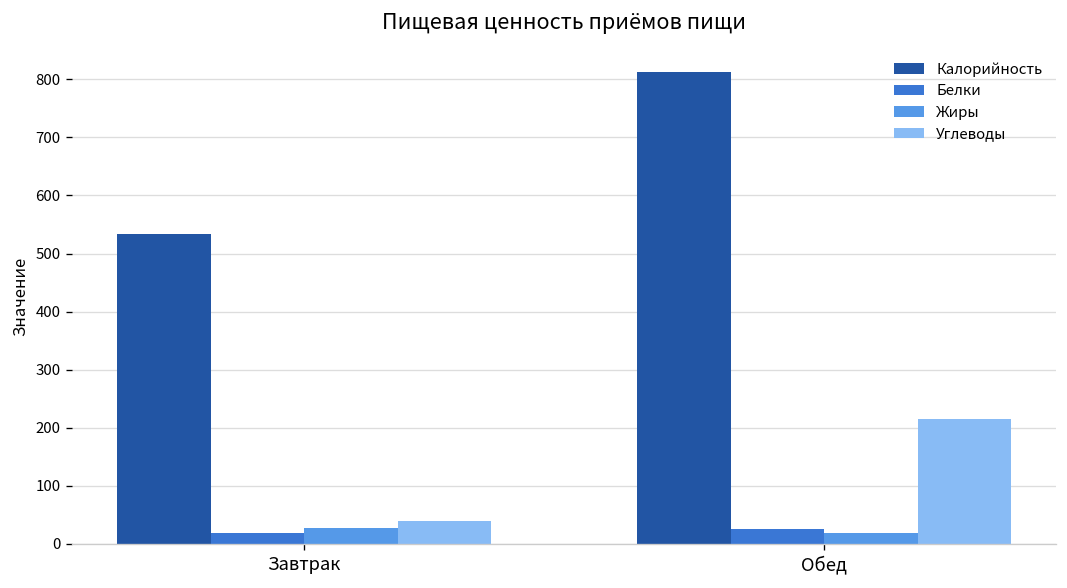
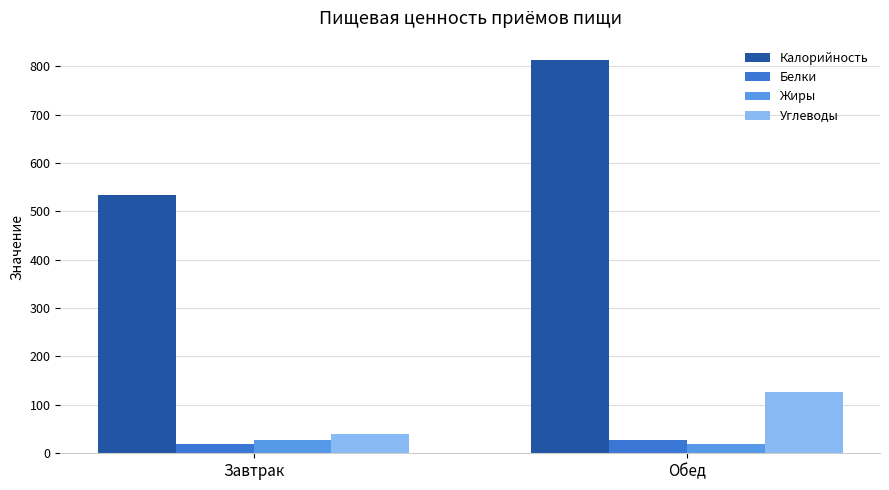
Углеводы, Обед: 220 -> 130
